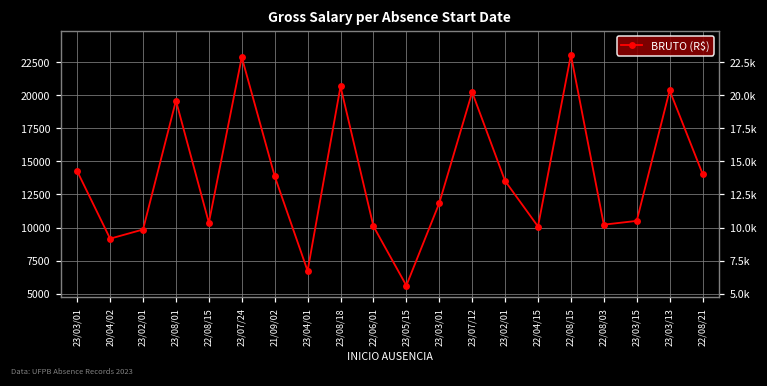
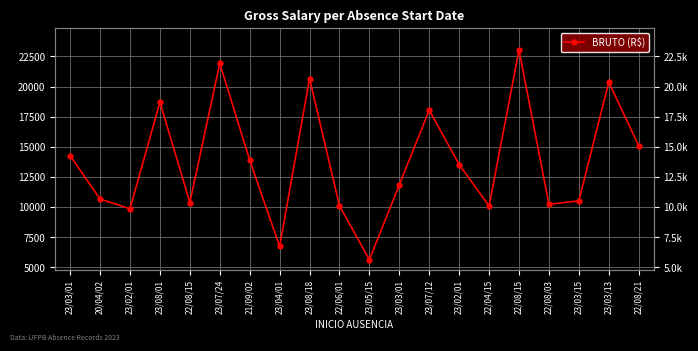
20/04/02: 9200 -> 10700
23/08/01: 19600 -> 18700
23/07/24: 22900 -> 21900
23/07/12: 20200 -> 18000
22/08/21: 14100 -> 15100
